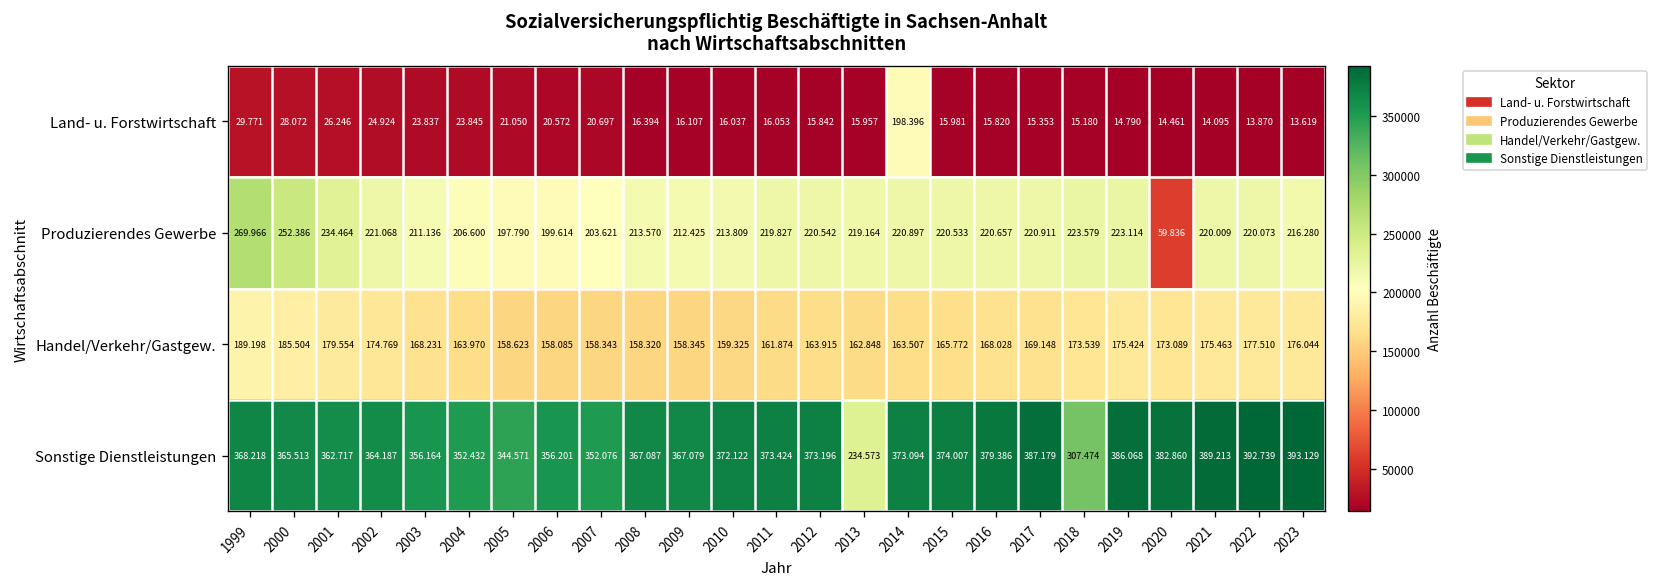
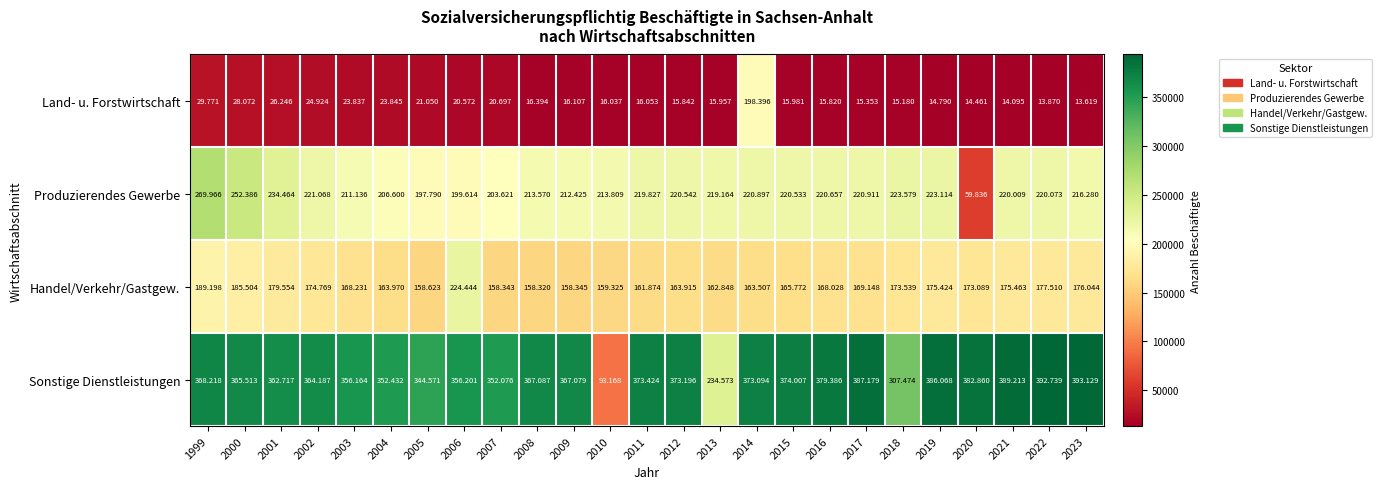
Handel/Verkehr/Gastgew., 2006: 158.085 -> 224.444
Sonstige Dienstleistungen, 2010: 372.122 -> 93.168
